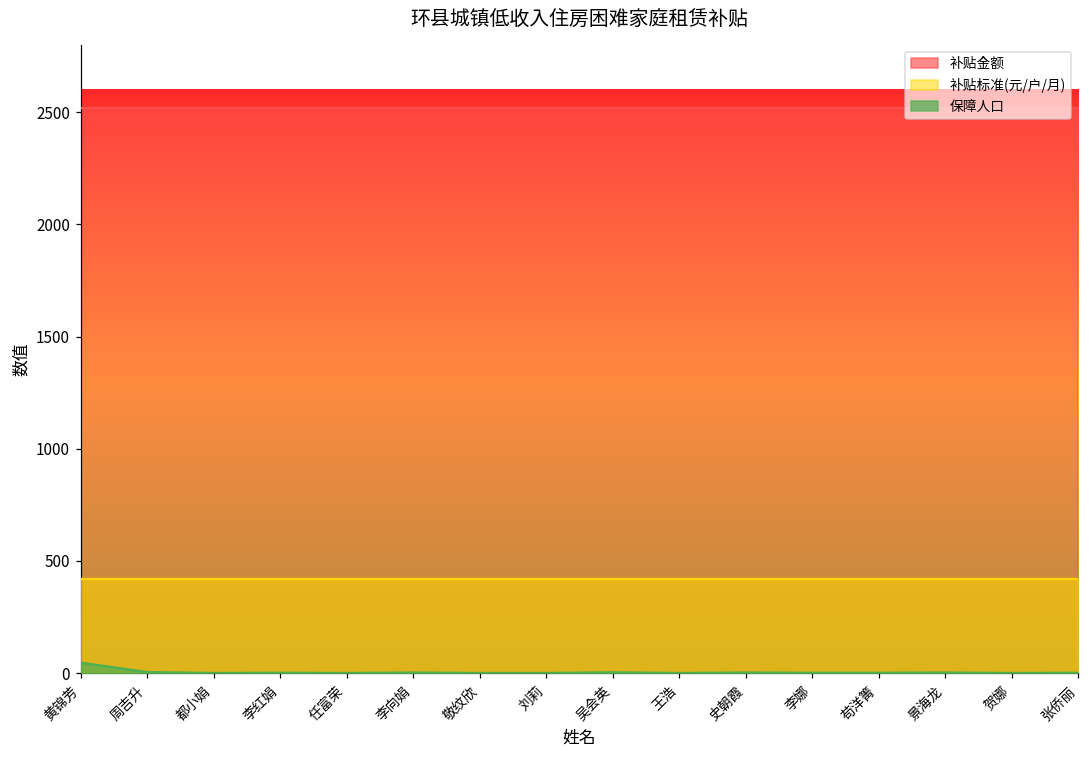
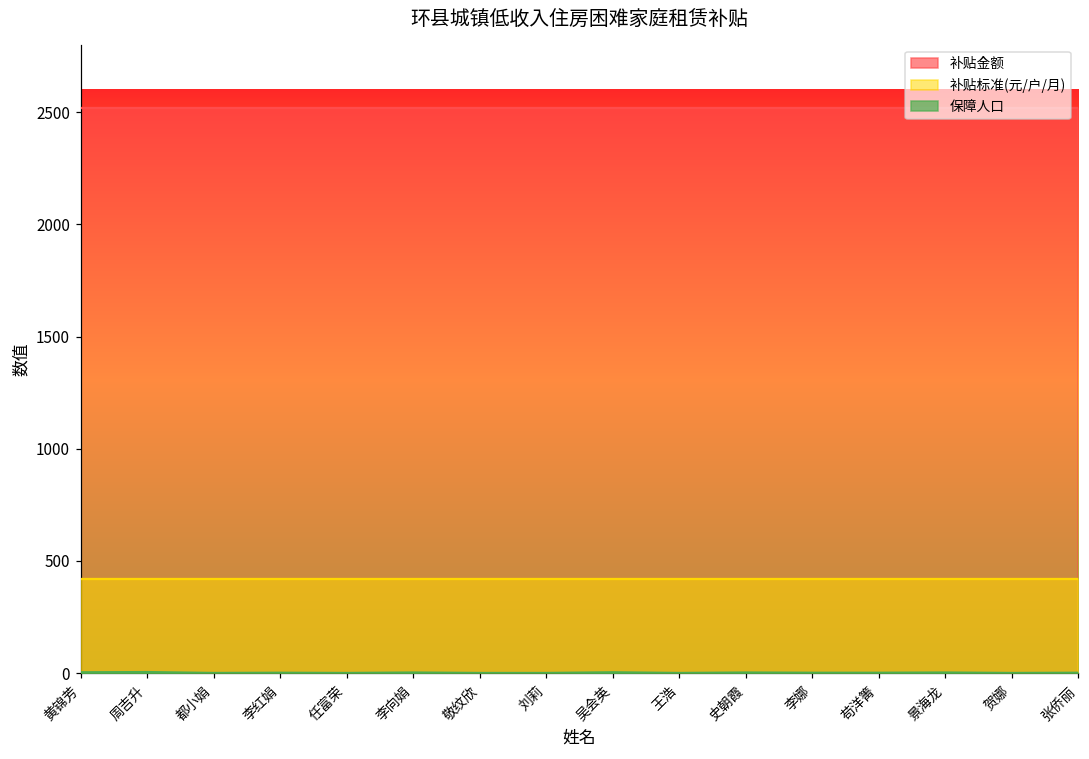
保障人口, 黄锦芳: 50 -> 0
